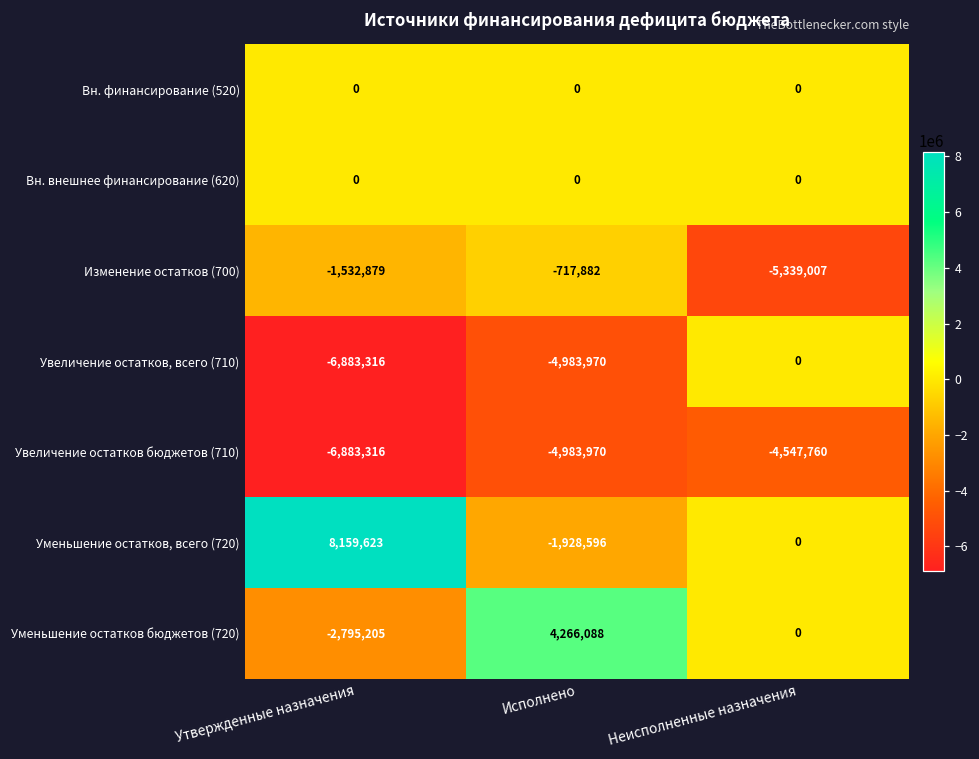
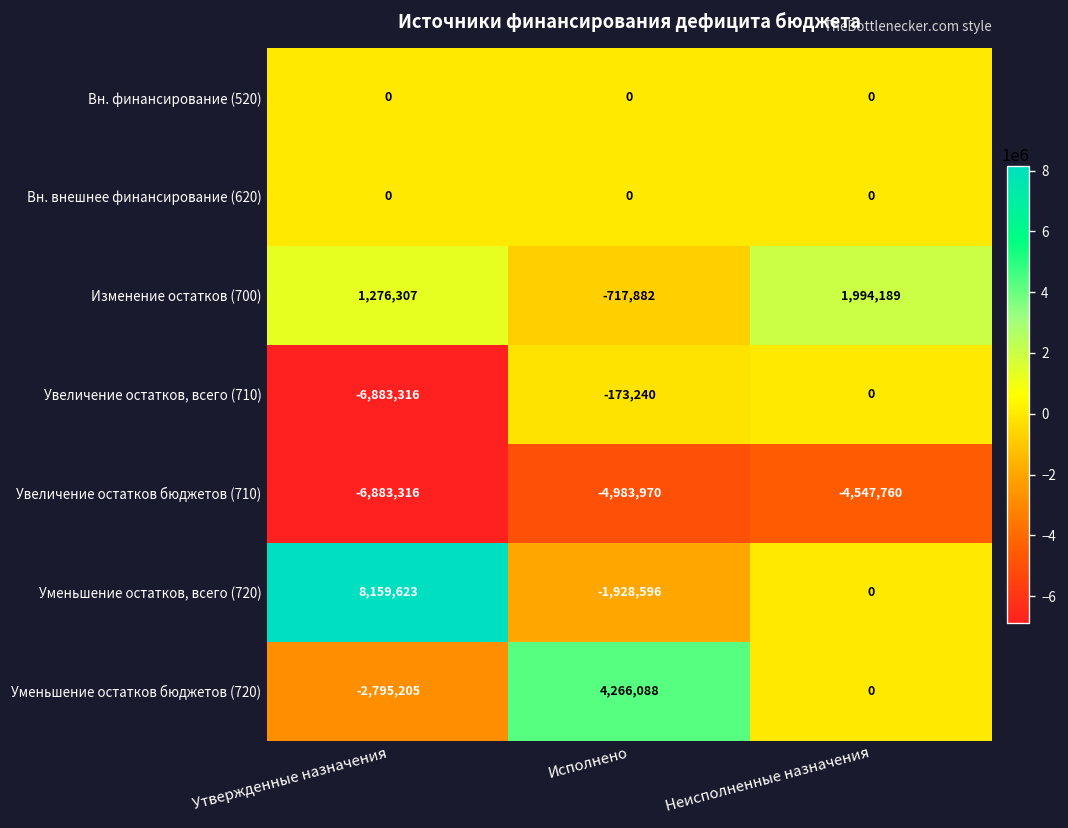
Изменение остатков (700), Утвержденные назначения: -1,532,879 -> 1,276,307
Изменение остатков (700), Неисполненные назначения: -5,339,007 -> 1,994,189
Увеличение остатков, всего (710), Исполнено: -4,983,970 -> -173,240
